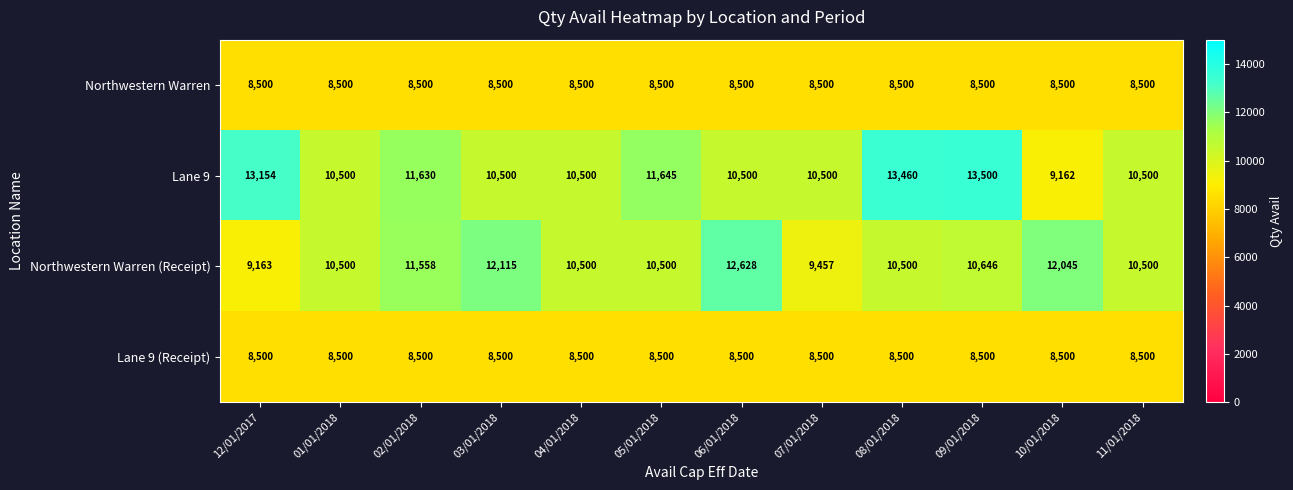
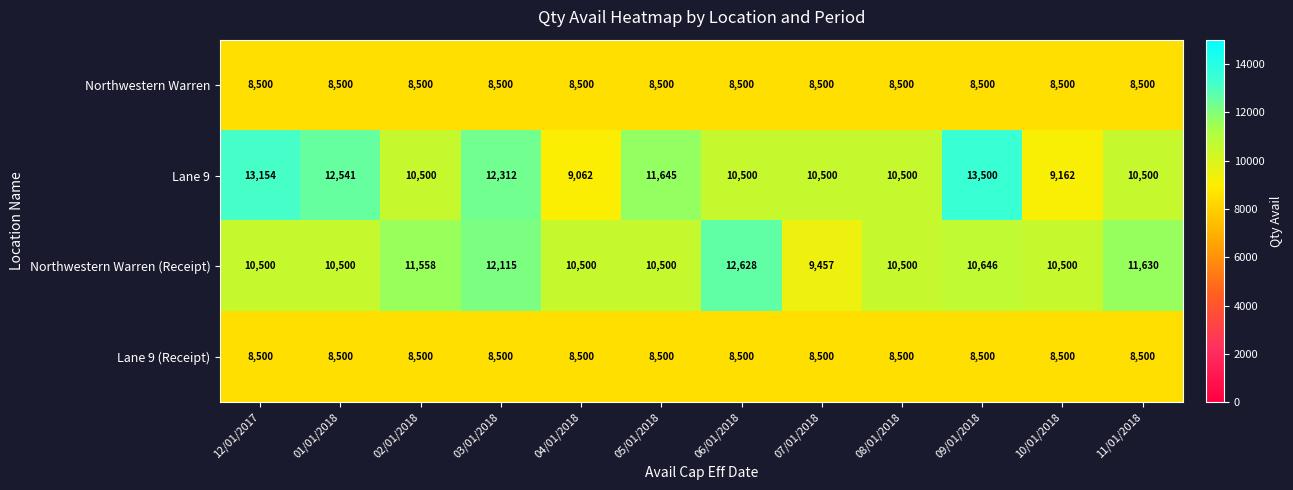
Lane 9, 01/01/2018: 10,500 -> 12,541
Lane 9, 02/01/2018: 11,630 -> 10,500
Lane 9, 03/01/2018: 10,500 -> 12,312
Lane 9, 04/01/2018: 10,500 -> 9,062
Lane 9, 08/01/2018: 13,460 -> 10,500
Northwestern Warren (Receipt), 12/01/2017: 9,163 -> 10,500
Northwestern Warren (Receipt), 10/01/2018: 12,045 -> 10,500
Northwestern Warren (Receipt), 11/01/2018: 10,500 -> 11,630
